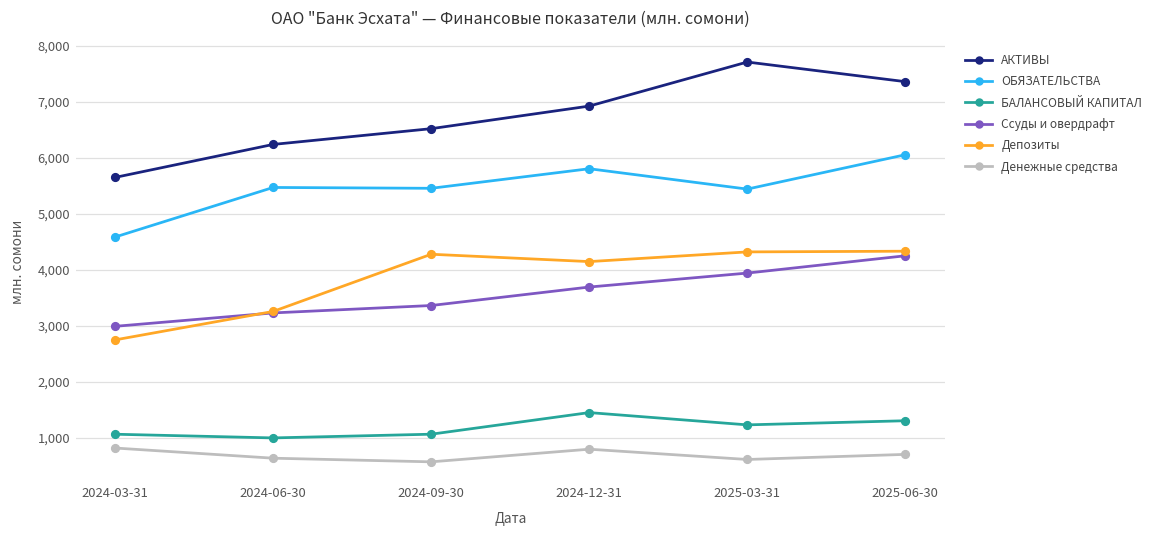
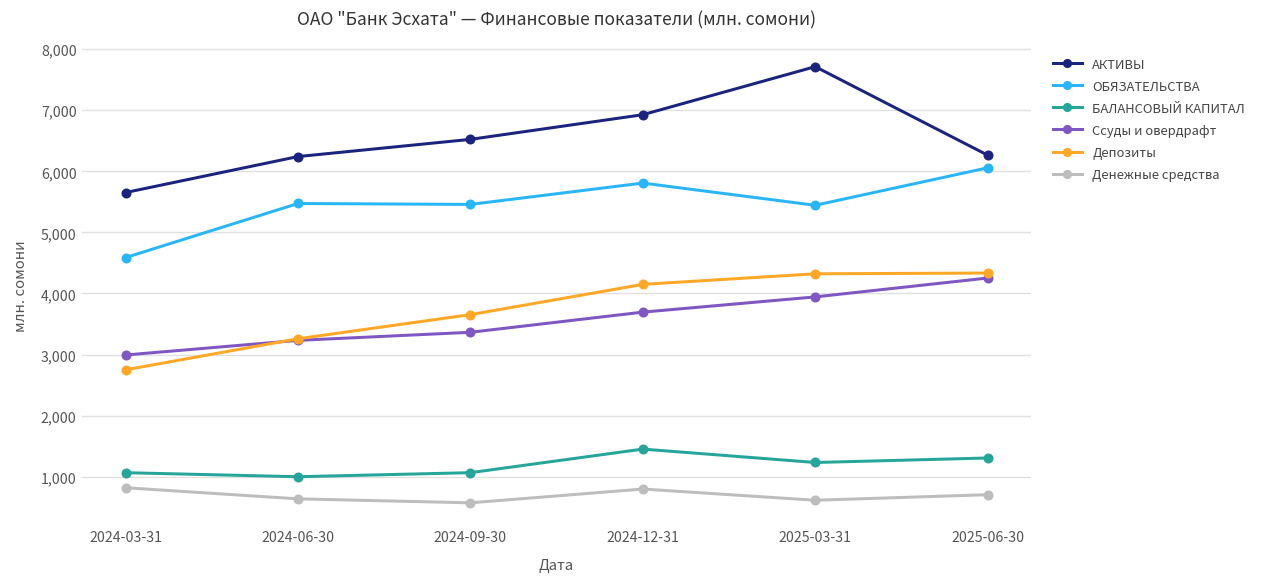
Депозиты, 2024-09-30: 4,300 -> 3,700
АКТИВЫ, 2025-06-30: 7,400 -> 6,300
